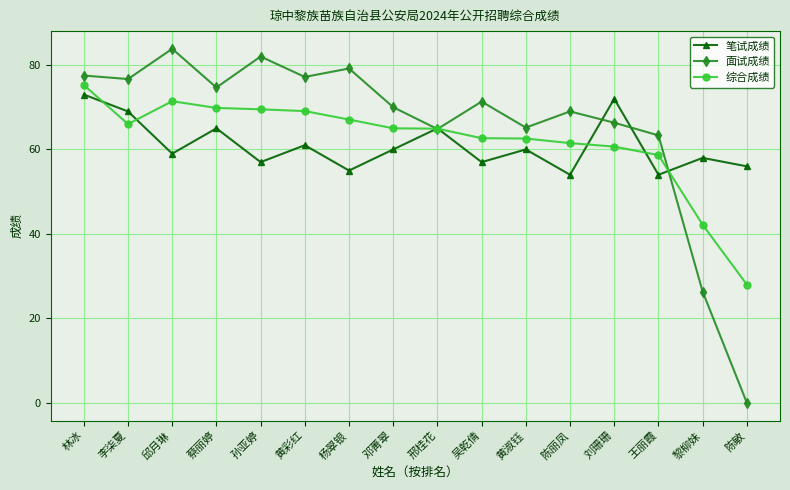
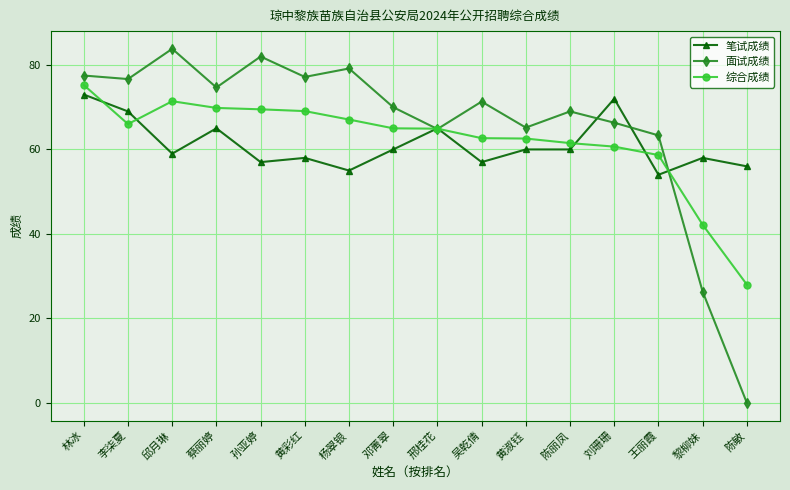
笔试成绩, 黄彩红: 61 -> 58
笔试成绩, 陈丽凤: 54 -> 60
